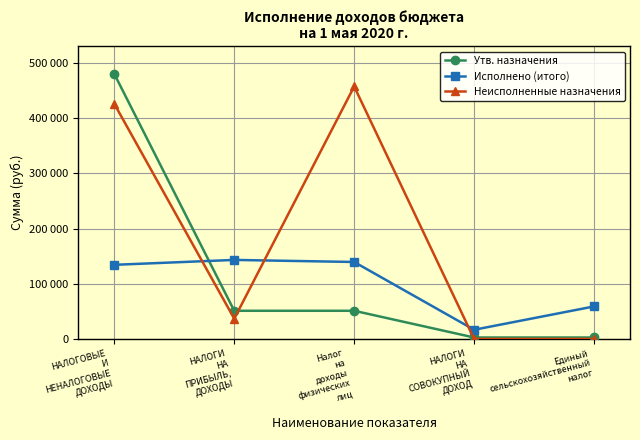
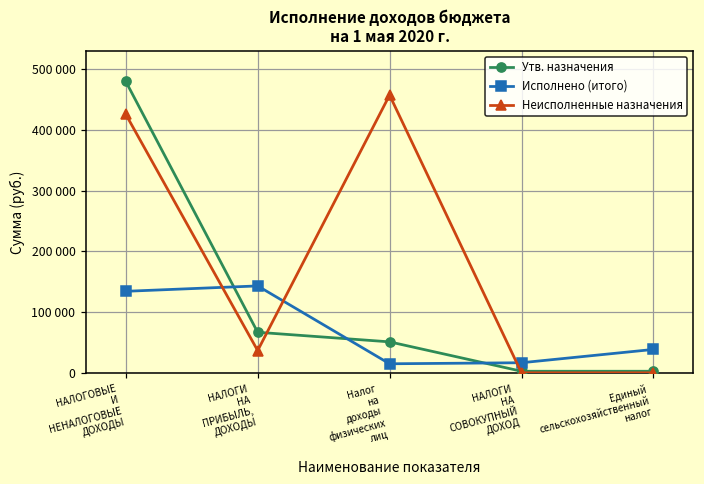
Утв. назначения, НАЛОГИ НА ПРИБЫЛЬ, ДОХОДЫ: 50000 -> 70000
Исполнено (итого), Налог на доходы физических лиц: 140000 -> 10000
Исполнено (итого), Единый сельскохозяйственный налог: 60000 -> 40000
